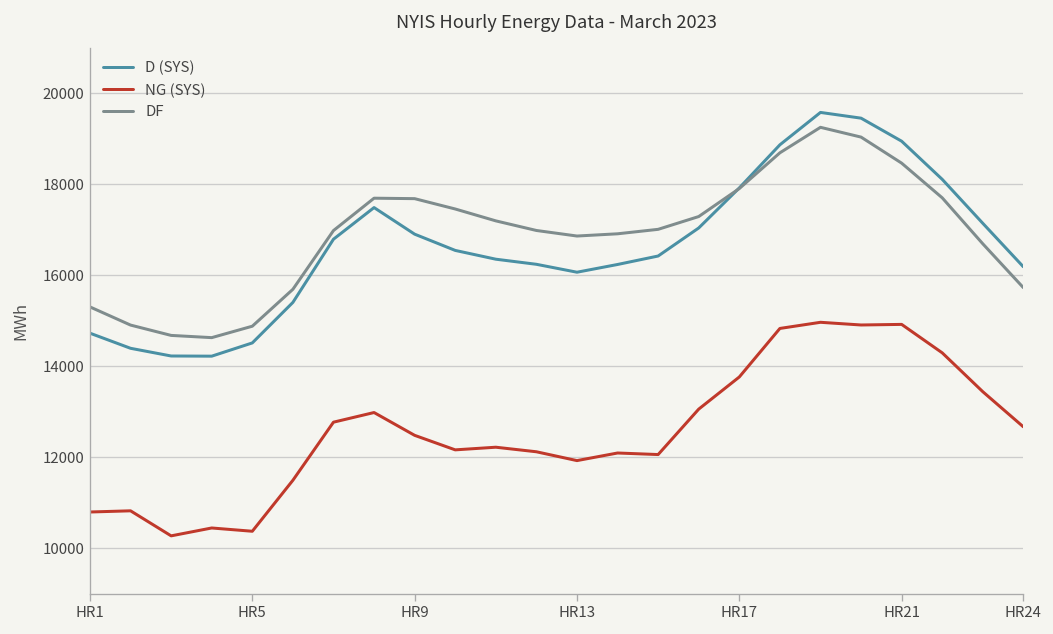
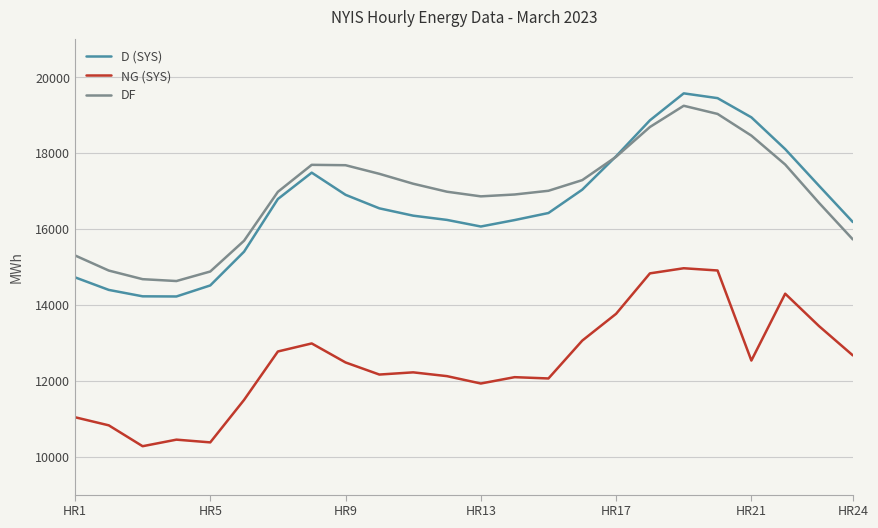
NG (SYS), HR1: 10800 -> 11000
NG (SYS), HR21: 14900 -> 12500
